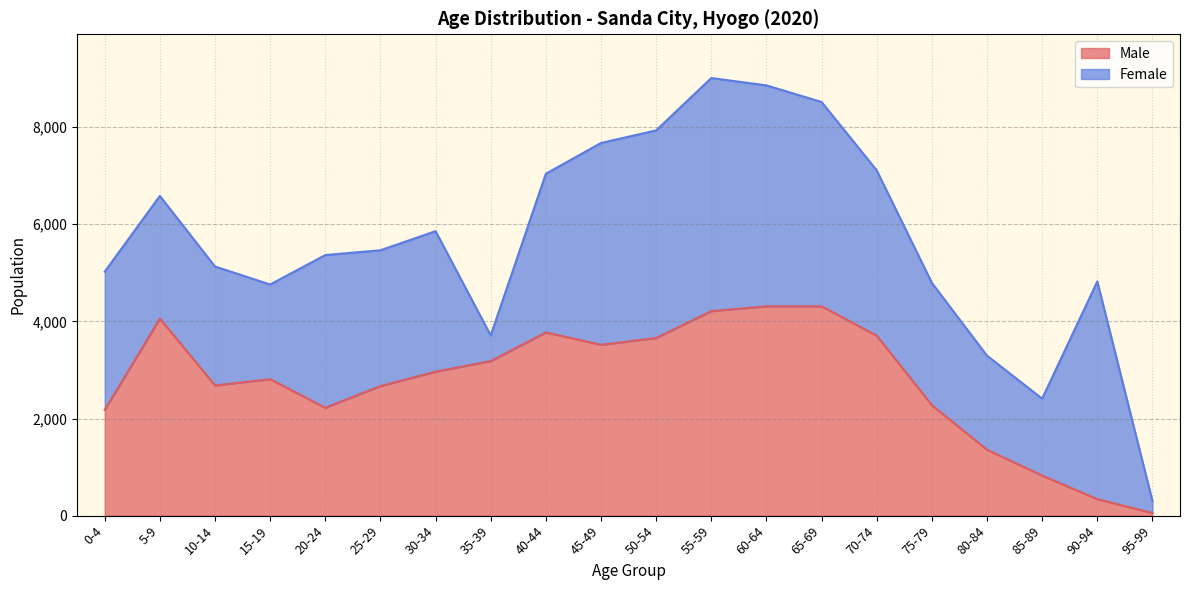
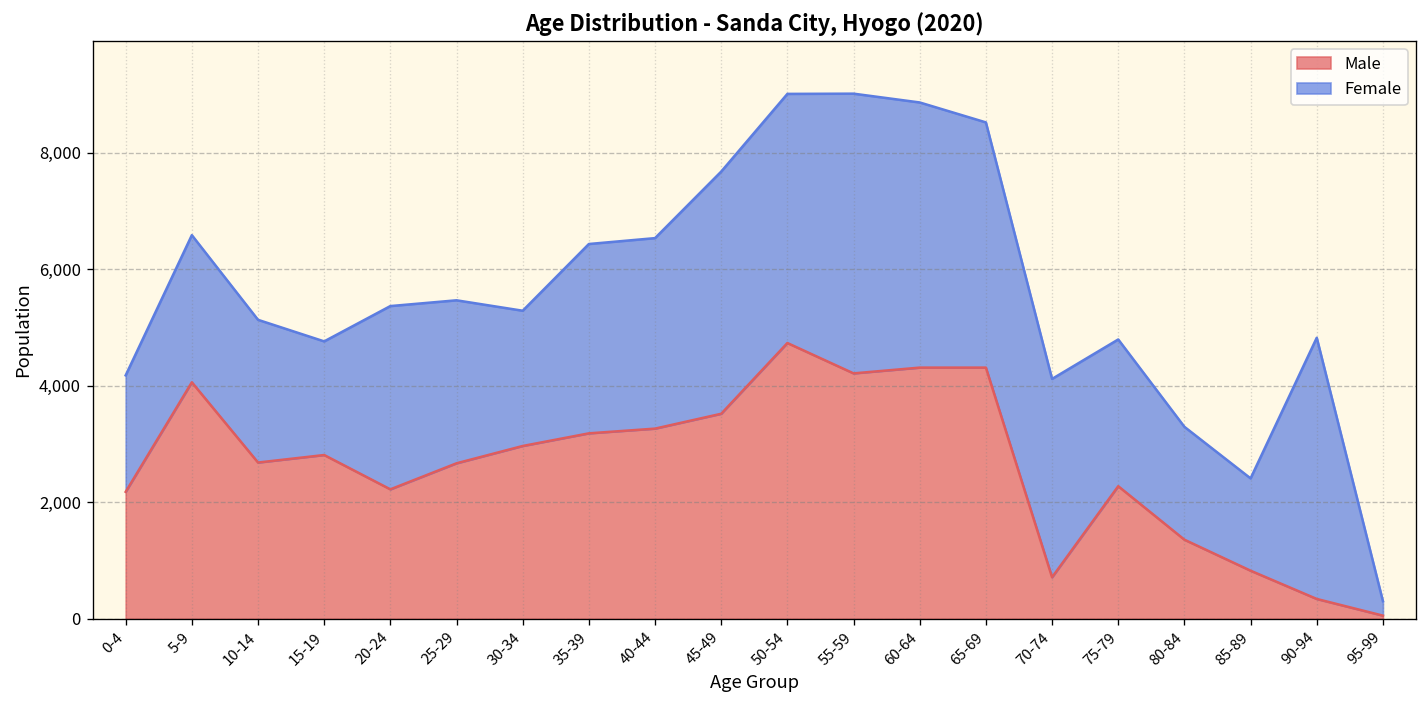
Female, 0-4: 2,800 -> 2,000
Female, 30-34: 2,900 -> 2,300
Female, 35-39: 500 -> 3,200
Male, 40-44: 3,800 -> 3,300
Male, 50-54: 3,700 -> 4,700
Male, 70-74: 3,700 -> 700
